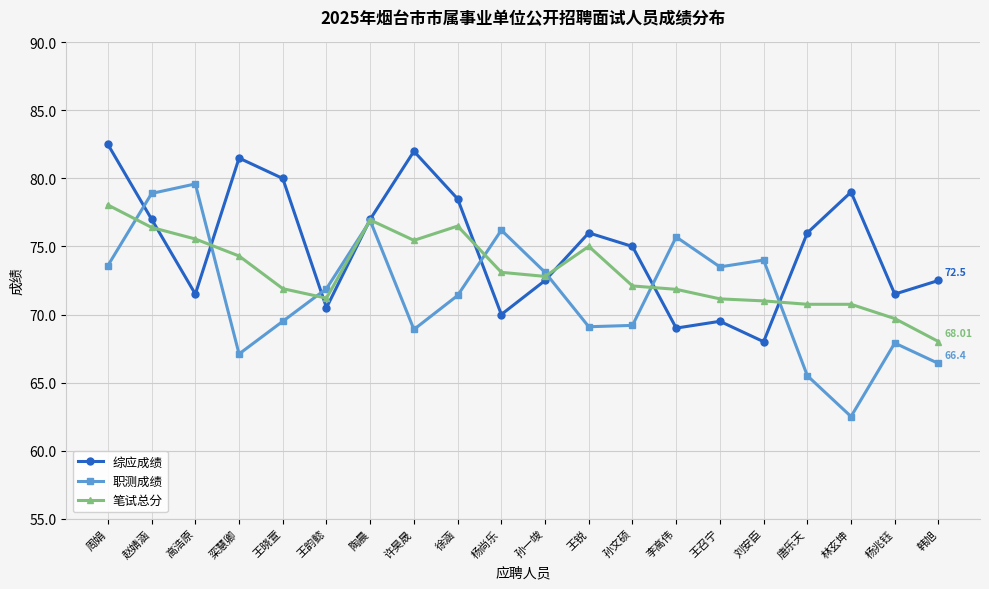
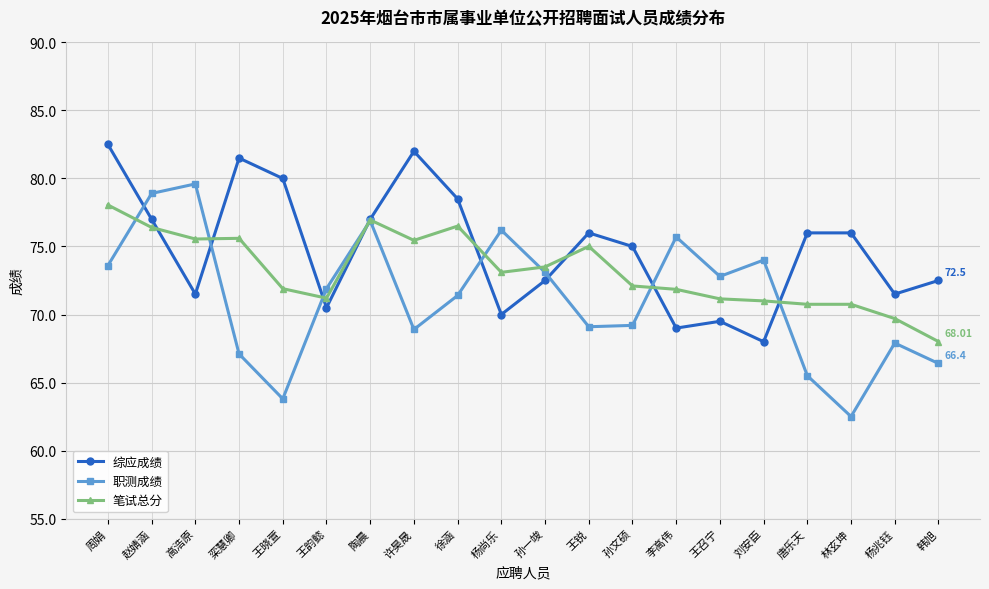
笔试总分, 栾慧卿: 74.3 -> 75.6
职测成绩, 王晓萱: 69.5 -> 63.8
笔试总分, 孙一竣: 72.8 -> 73.5
职测成绩, 王召宁: 73.5 -> 72.8
综应成绩, 林玄坤: 79 -> 76
